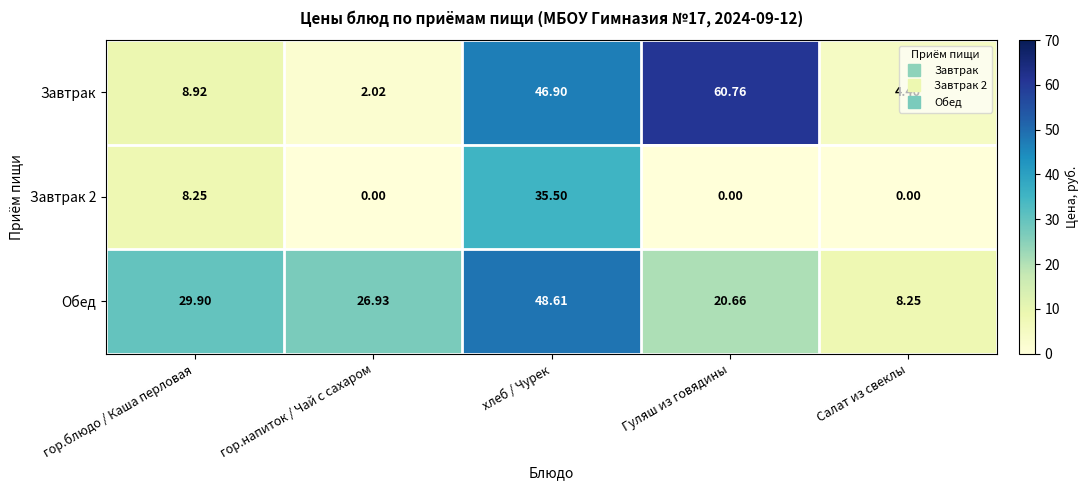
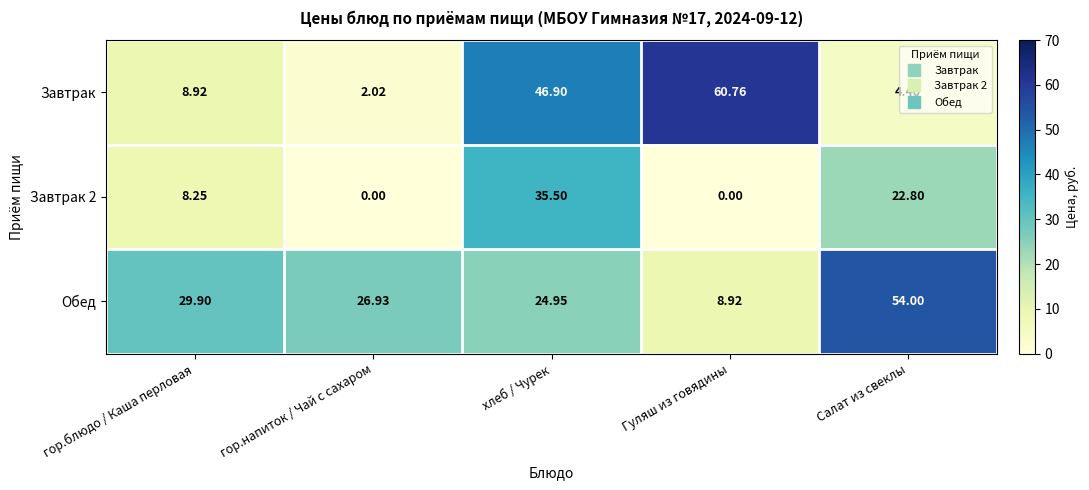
Завтрак 2, Салат из свеклы: 0.00 -> 22.80
Обед, хлеб / Чурек: 48.61 -> 24.95
Обед, Гуляш из говядины: 20.66 -> 8.92
Обед, Салат из свеклы: 8.25 -> 54.00
